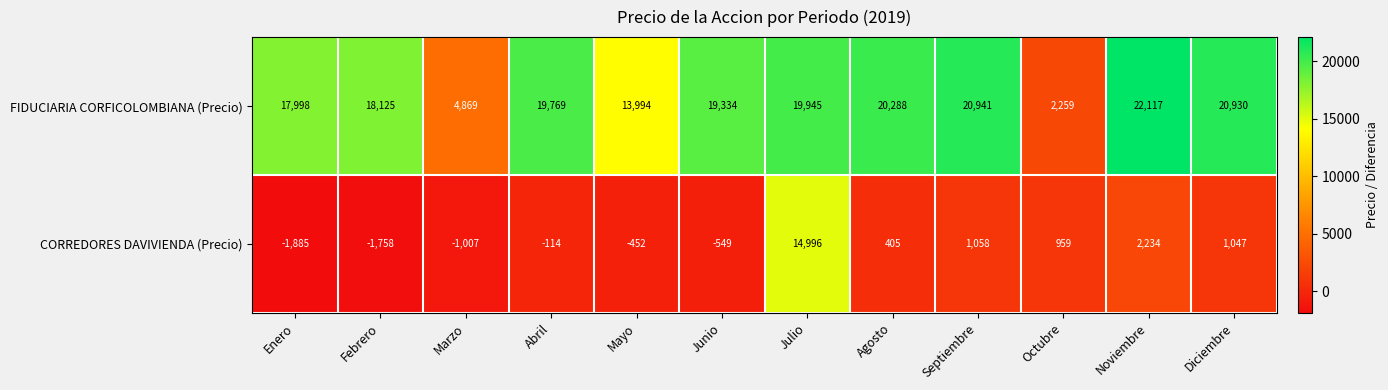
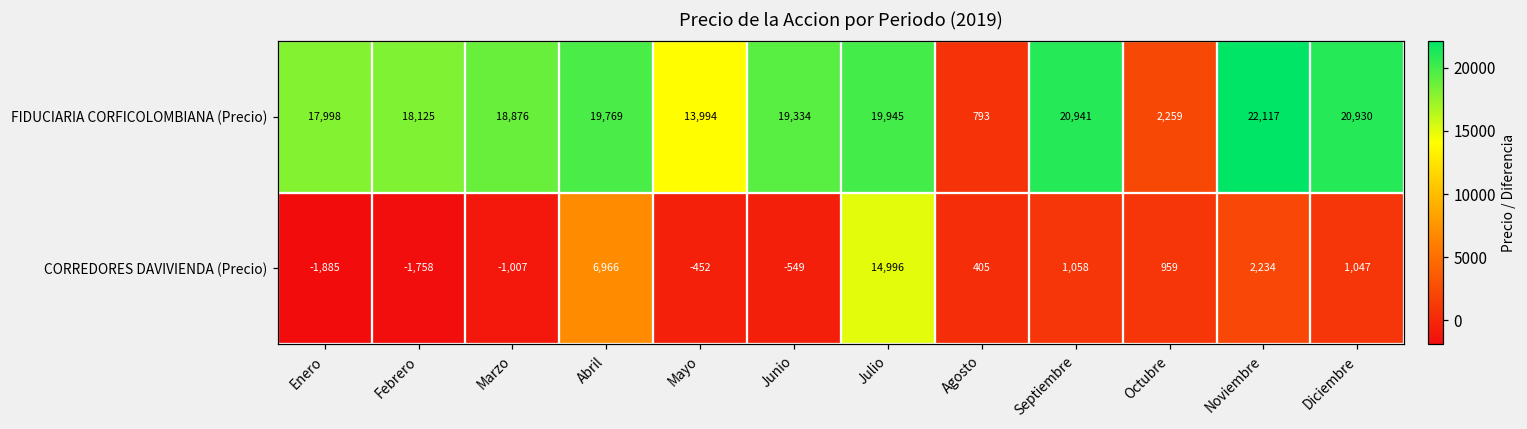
FIDUCIARIA CORFICOLOMBIANA (Precio), Marzo: 4,869 -> 18,876
FIDUCIARIA CORFICOLOMBIANA (Precio), Agosto: 20,288 -> 793
CORREDORES DAVIVIENDA (Precio), Abril: -114 -> 6,966
